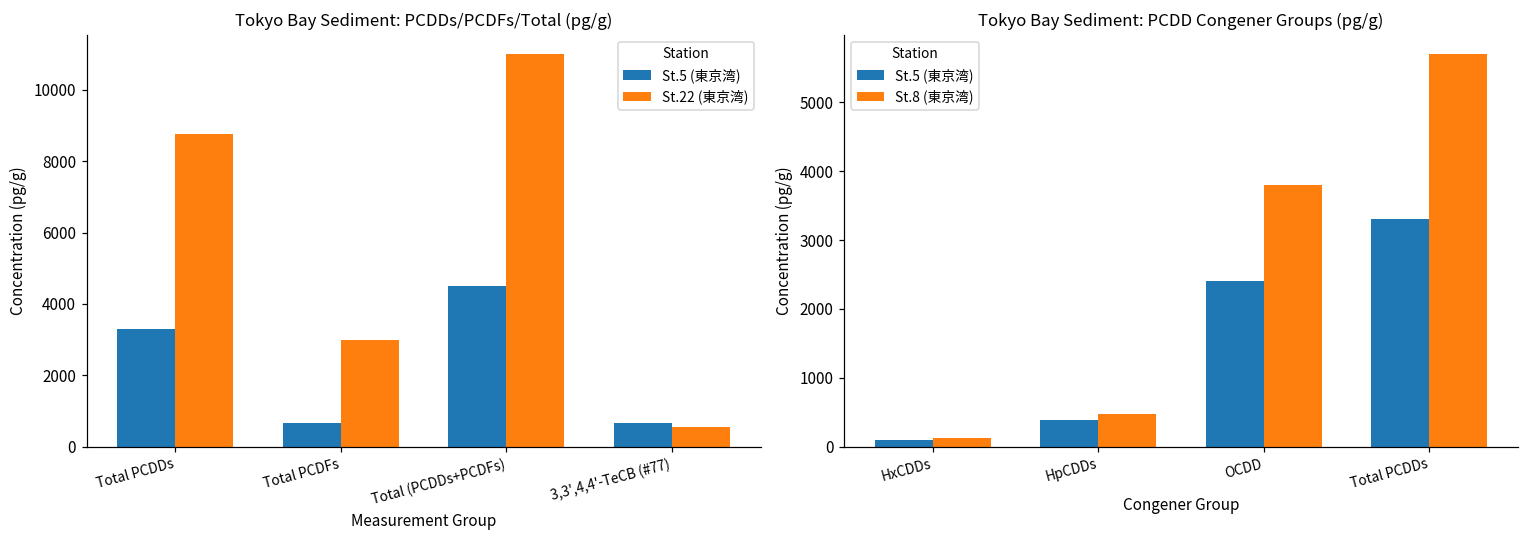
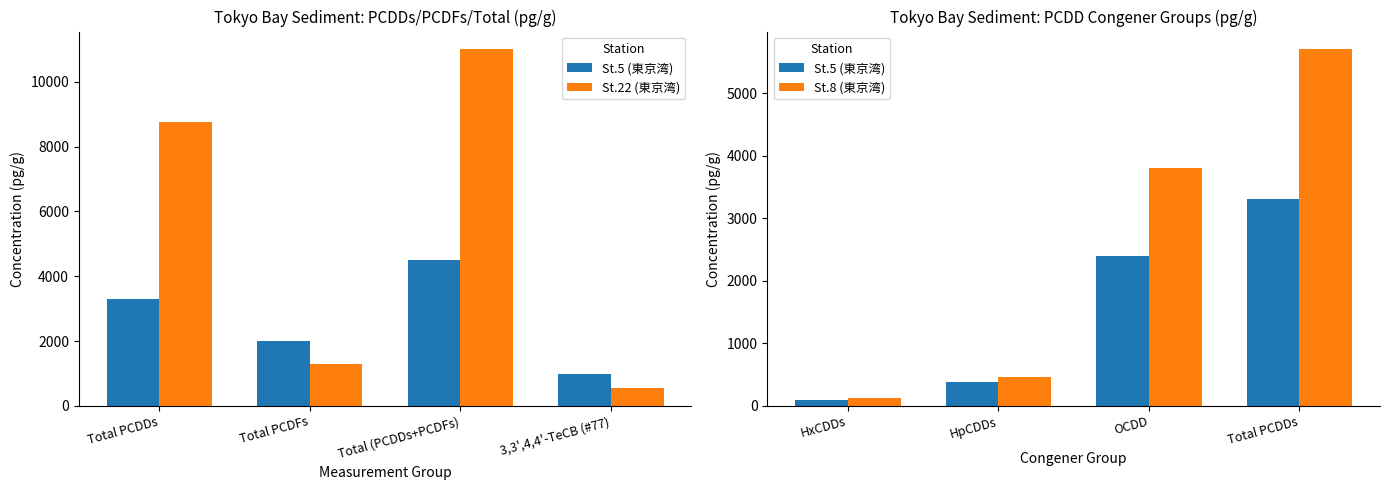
Tokyo Bay Sediment: PCDDs/PCDFs/Total (pg/g), St.5 (東京湾), Total PCDFs: 700 -> 2000
Tokyo Bay Sediment: PCDDs/PCDFs/Total (pg/g), St.22 (東京湾), Total PCDFs: 3000 -> 1300
Tokyo Bay Sediment: PCDDs/PCDFs/Total (pg/g), St.5 (東京湾), 3,3',4,4'-TeCB (#77): 700 -> 1000
